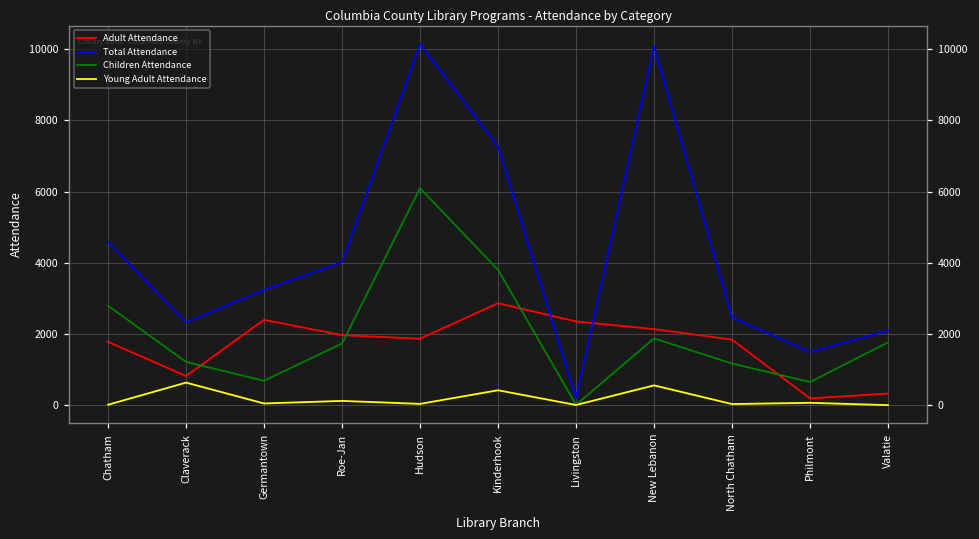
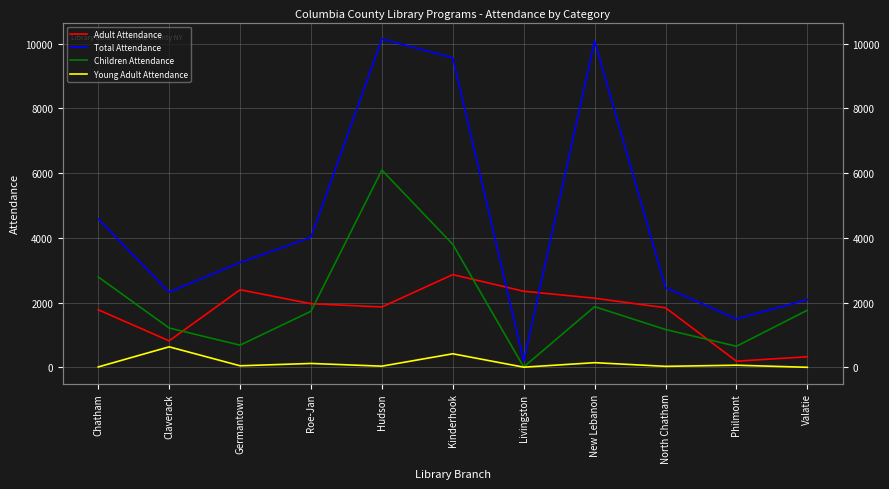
Total Attendance, Kinderhook: 7300 -> 9600
Young Adult Attendance, New Lebanon: 600 -> 100
